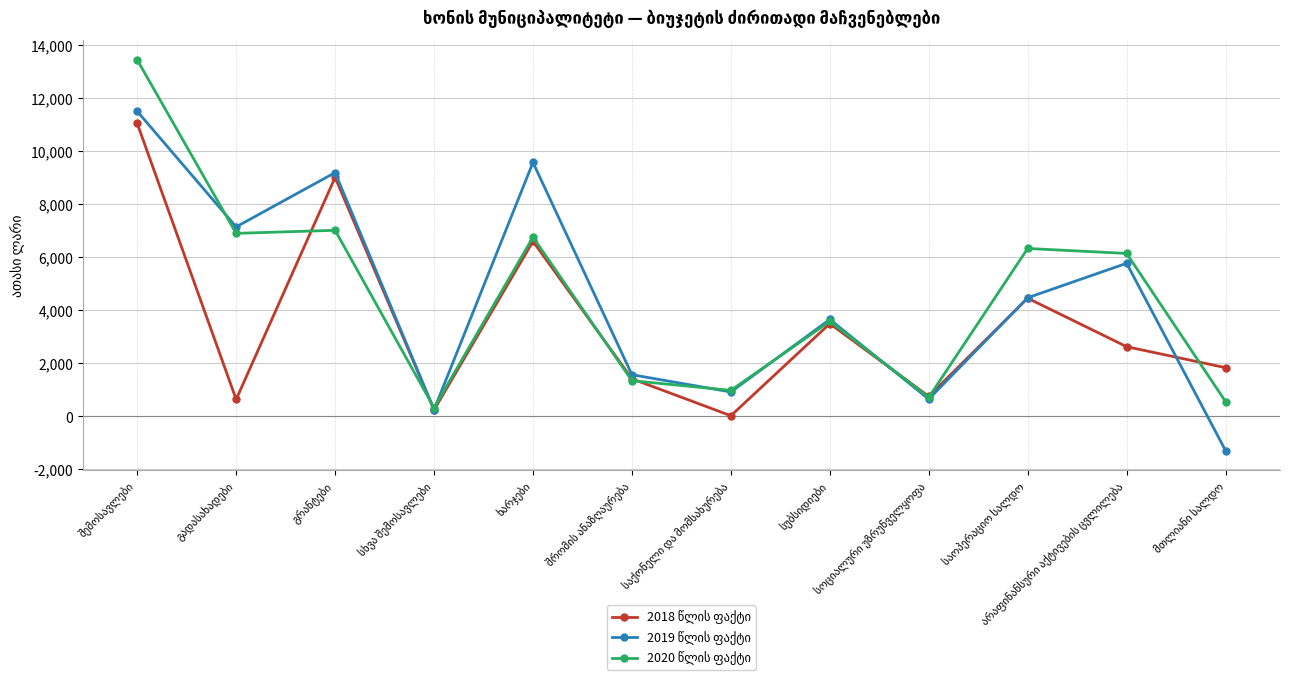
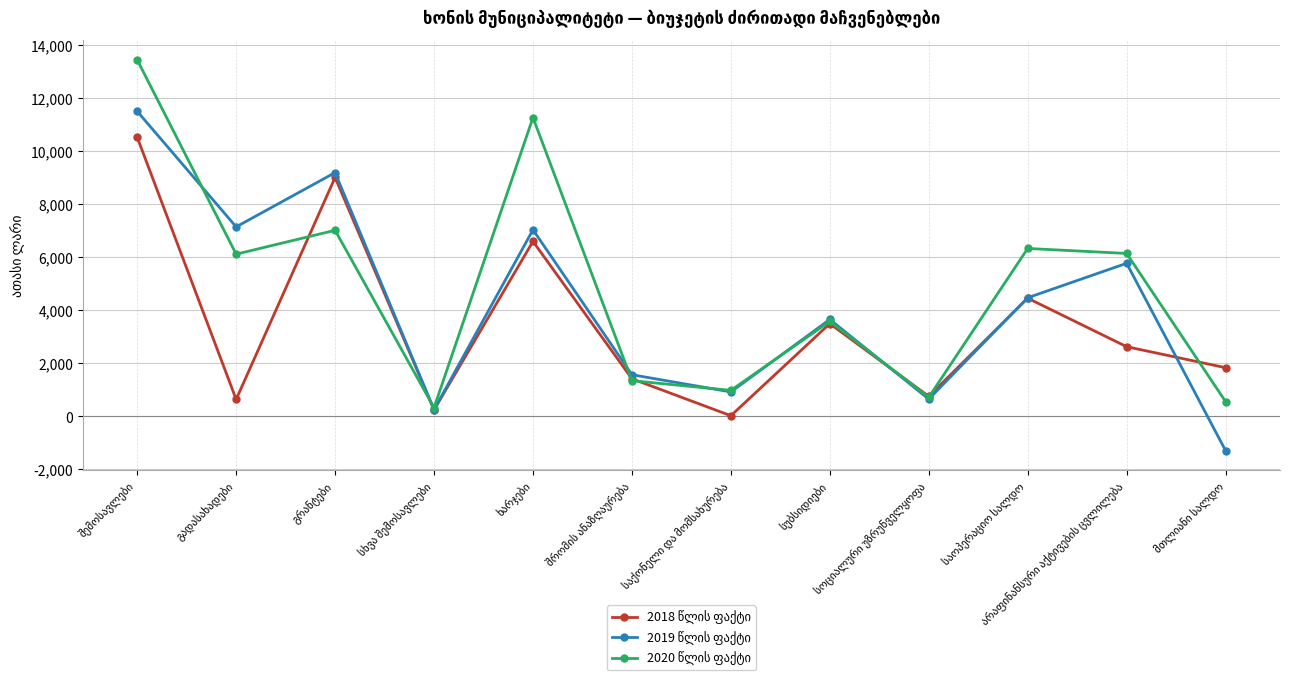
2018 წლის ფაქტი, შემოსავლები: 11,100 -> 10,500
2020 წლის ფაქტი, გადასახადები: 6,900 -> 6,100
2019 წლის ფაქტი, ხარჯები: 9,600 -> 7,000
2020 წლის ფაქტი, ხარჯები: 6,800 -> 11,300
